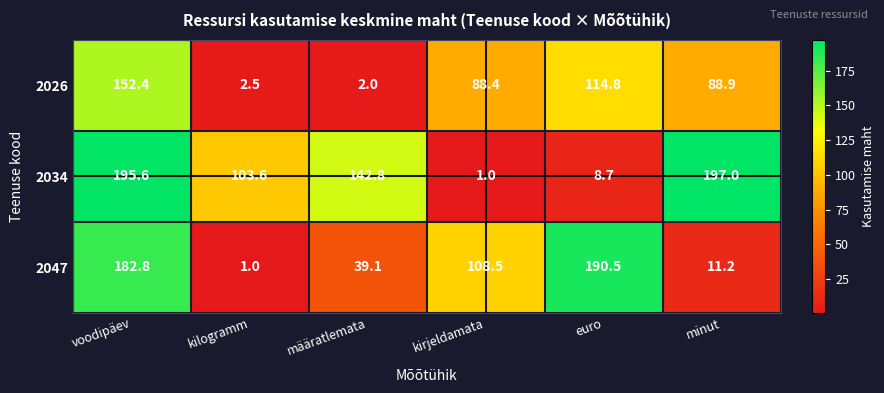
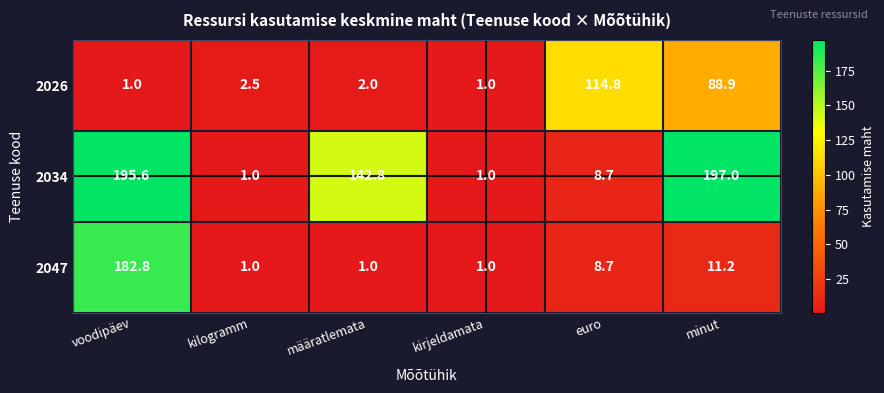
2026, voodipäev: 152.4 -> 1.0
2026, kirjeldamata: 88.4 -> 1.0
2034, kilogramm: 103.6 -> 1.0
2047, määratlemata: 39.1 -> 1.0
2047, kirjeldamata: 108.5 -> 1.0
2047, euro: 190.5 -> 8.7
